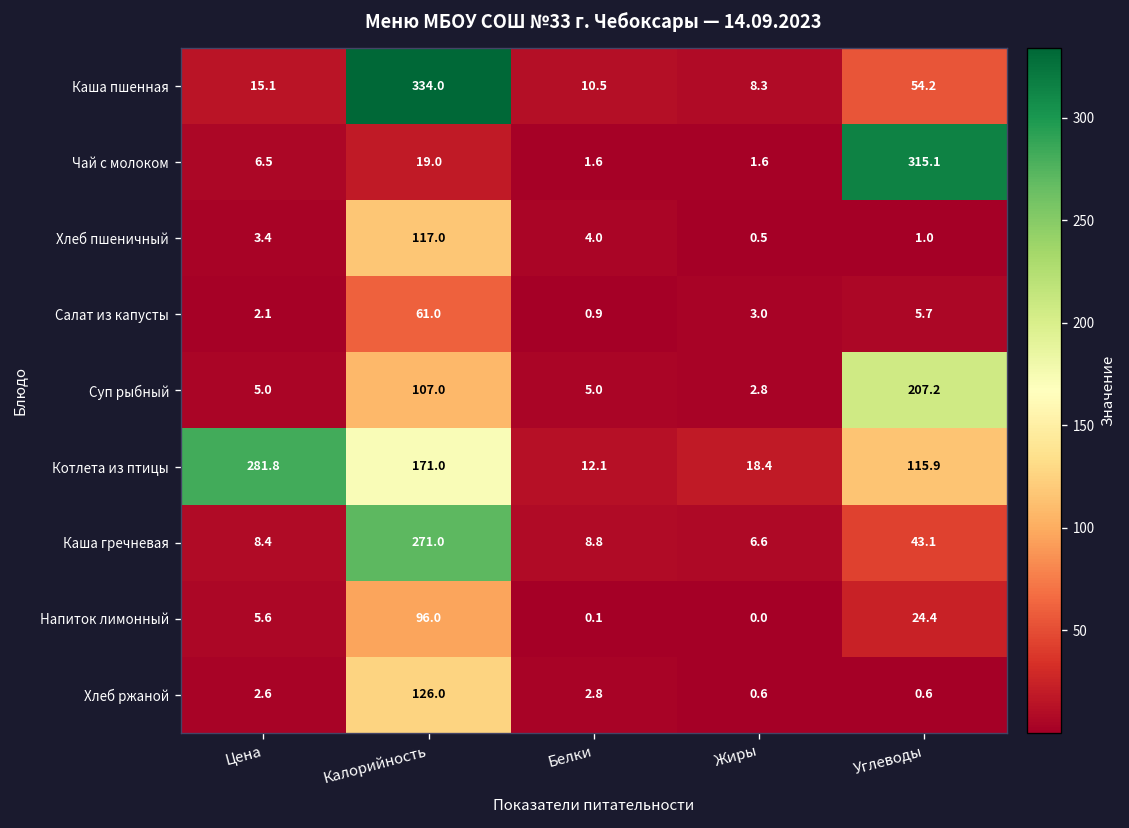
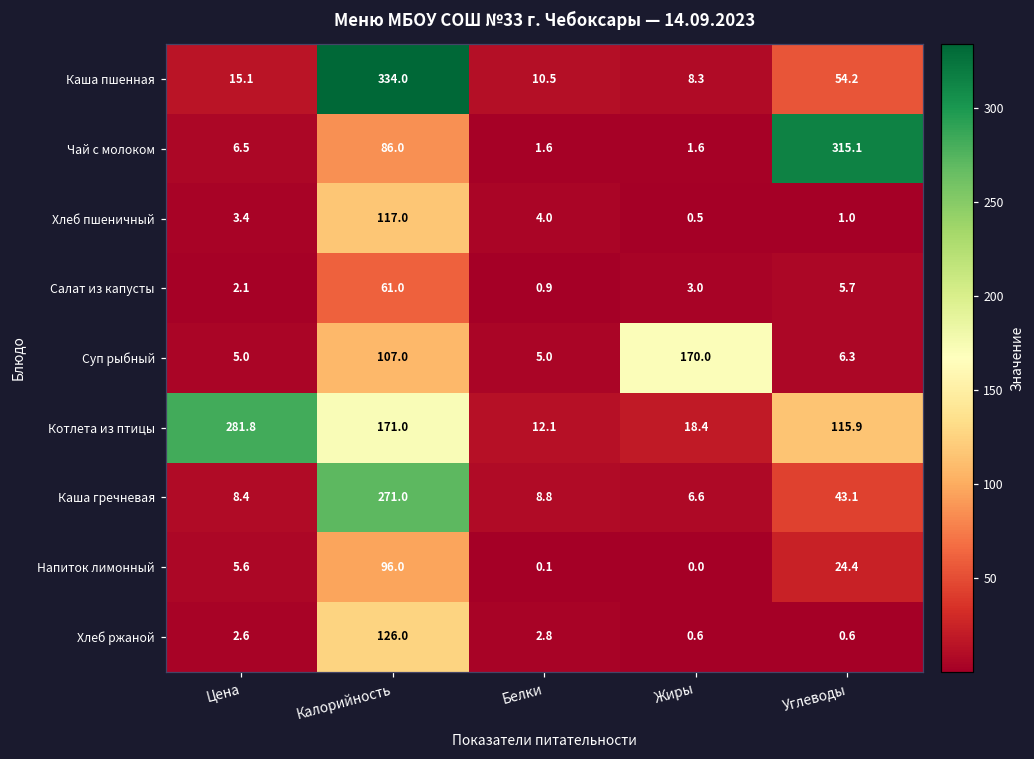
Чай с молоком, Калорийность: 19.0 -> 86.0
Суп рыбный, Жиры: 2.8 -> 170.0
Суп рыбный, Углеводы: 207.2 -> 6.3
